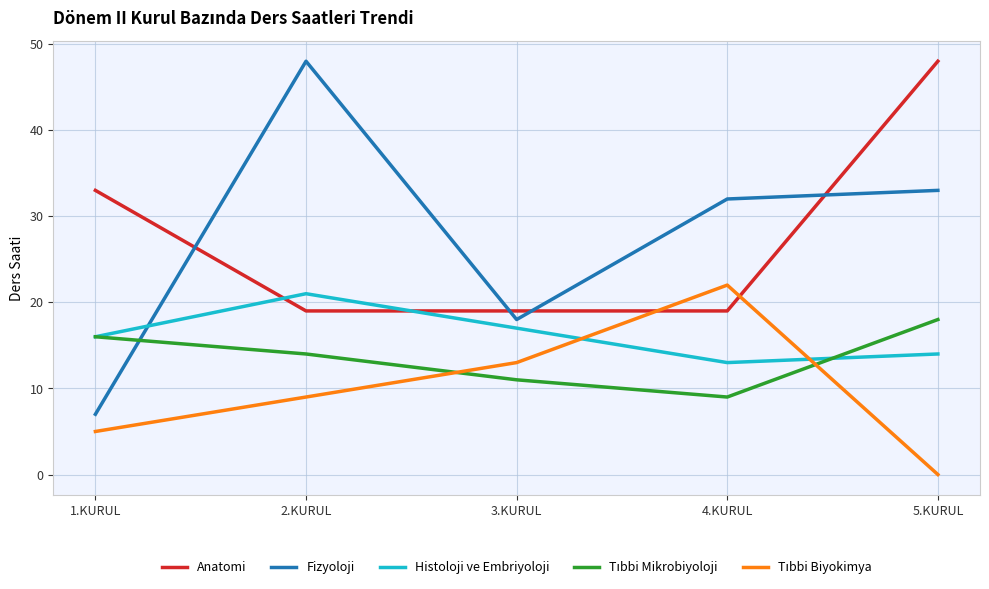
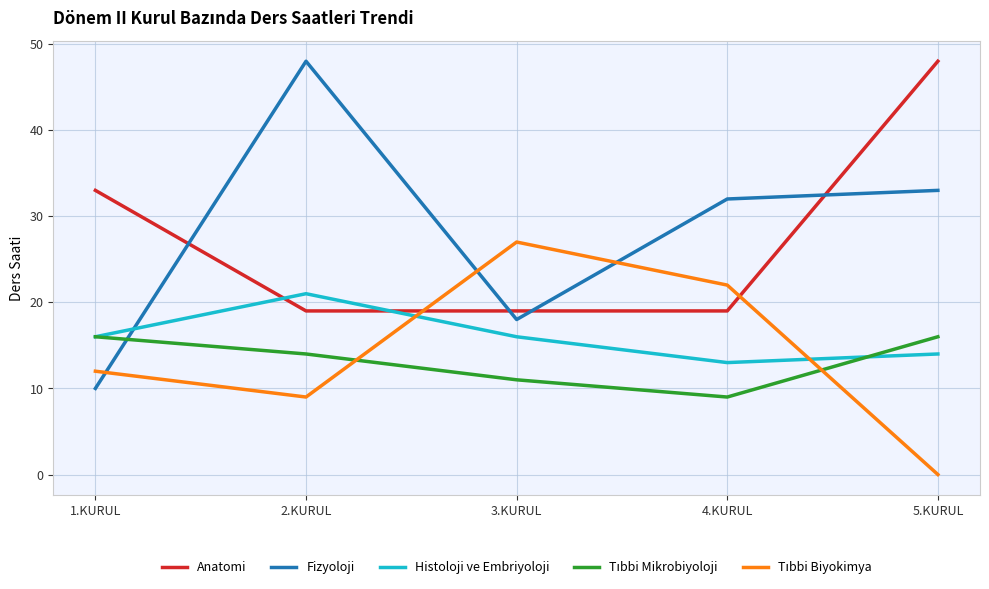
Fizyoloji, 1.KURUL: 7 -> 10
Tıbbi Biyokimya, 1.KURUL: 5 -> 12
Histoloji ve Embriyoloji, 3.KURUL: 17 -> 16
Tıbbi Biyokimya, 3.KURUL: 13 -> 27
Tıbbi Mikrobiyoloji, 5.KURUL: 18 -> 16
